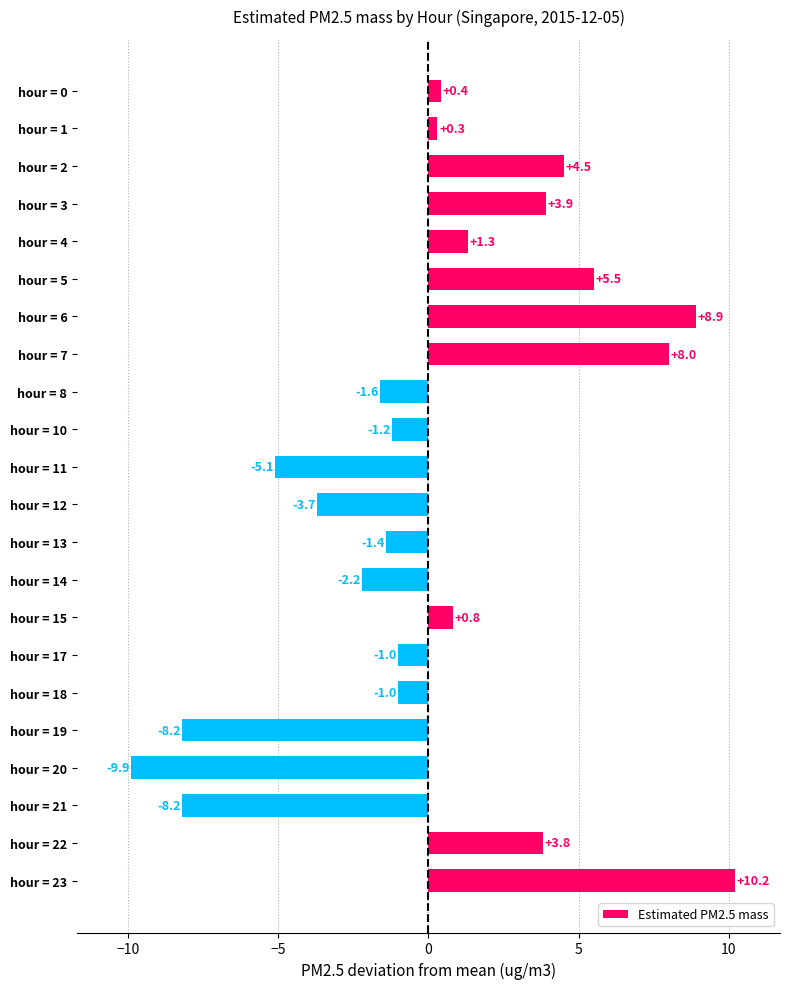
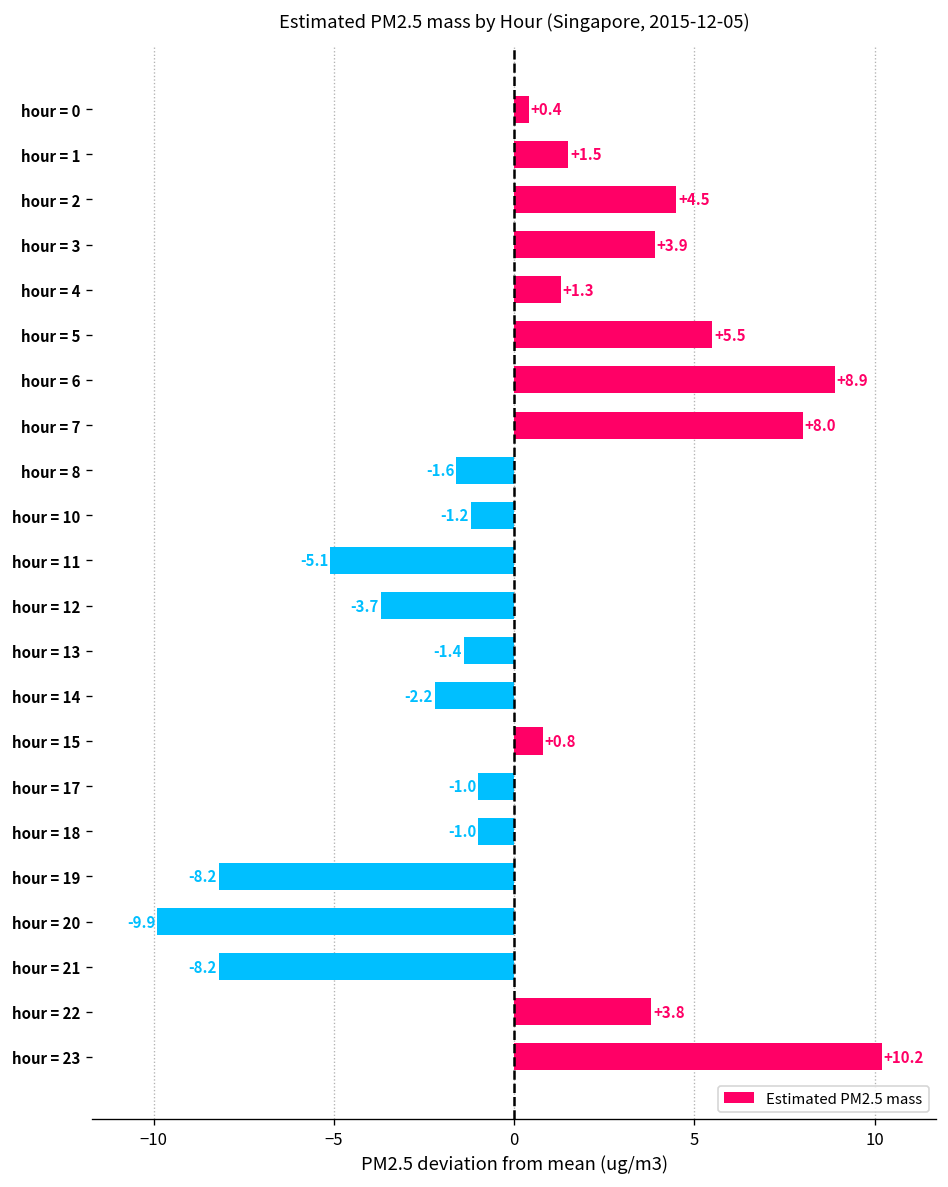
hour = 1: +0.3 -> +1.5
